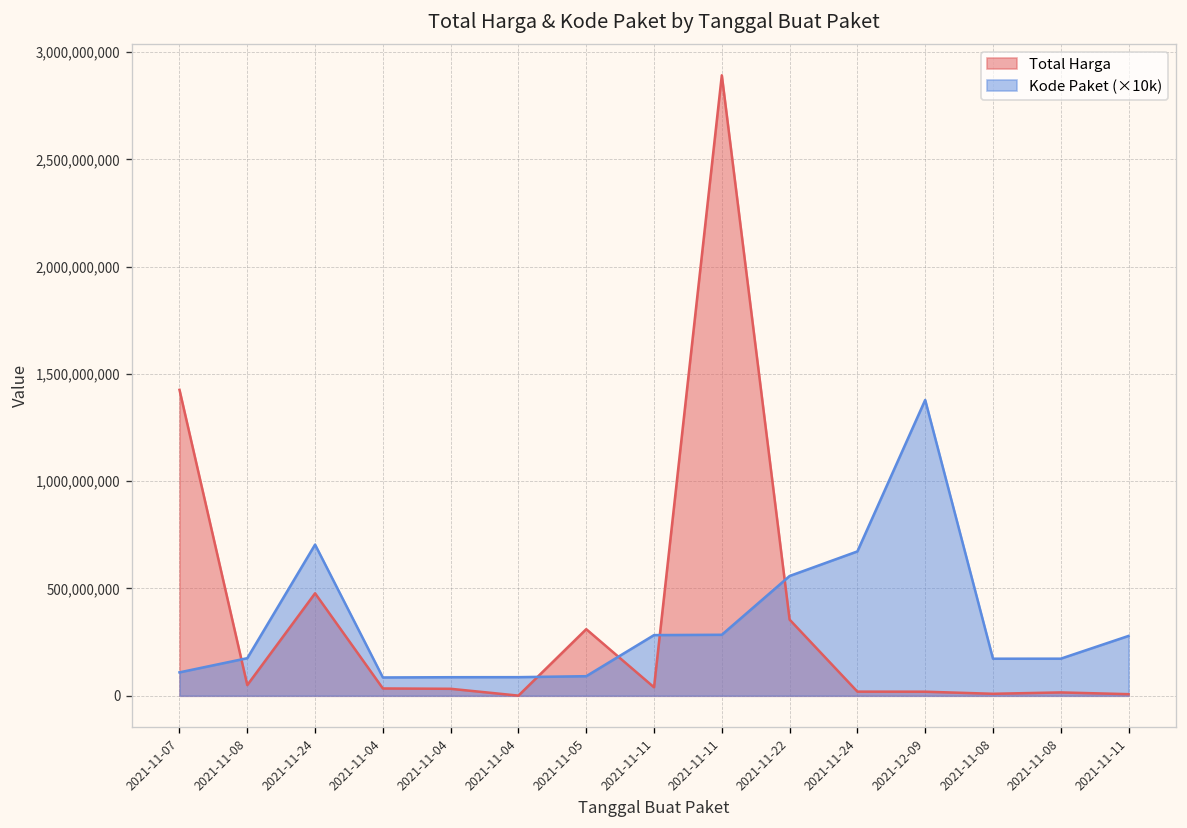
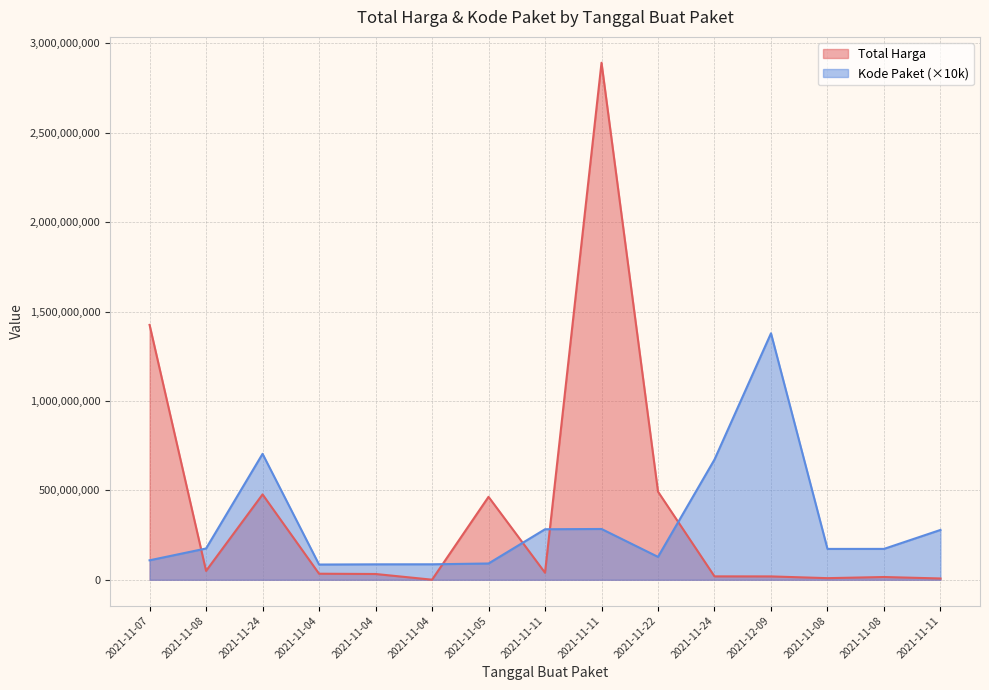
Total Harga, 2021-11-05: 310,000,000 -> 460,000,000
Total Harga, 2021-11-22: 350,000,000 -> 490,000,000
Kode Paket (×10k), 2021-11-22: 560,000,000 -> 130,000,000
